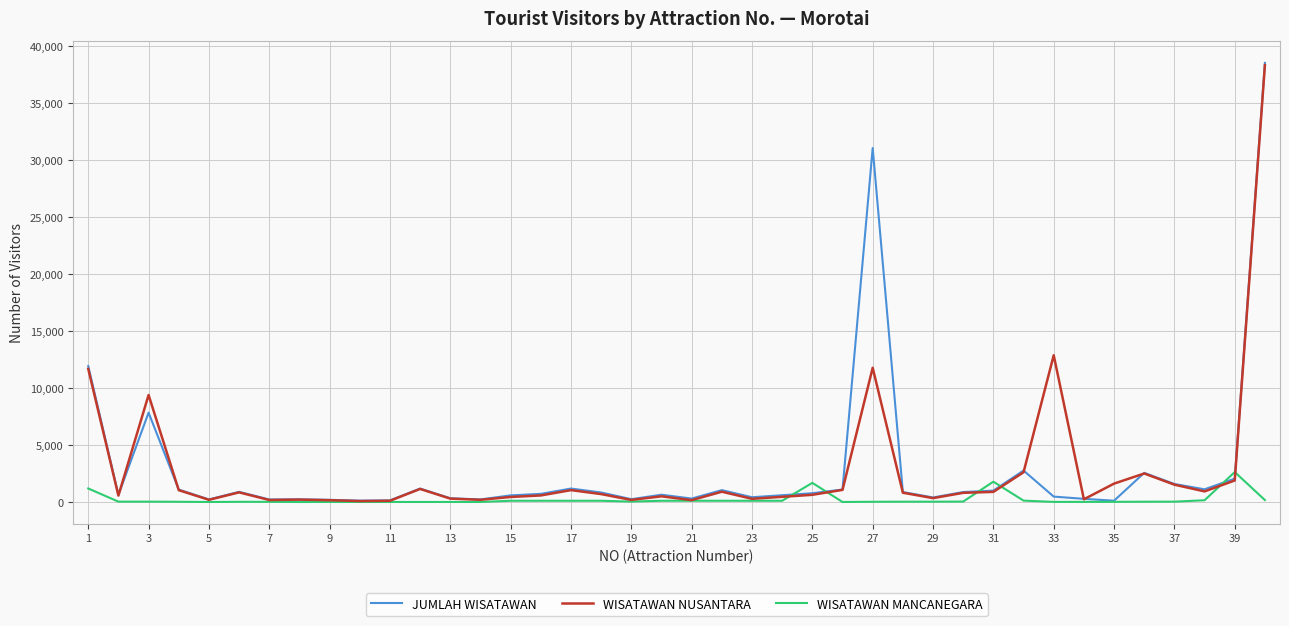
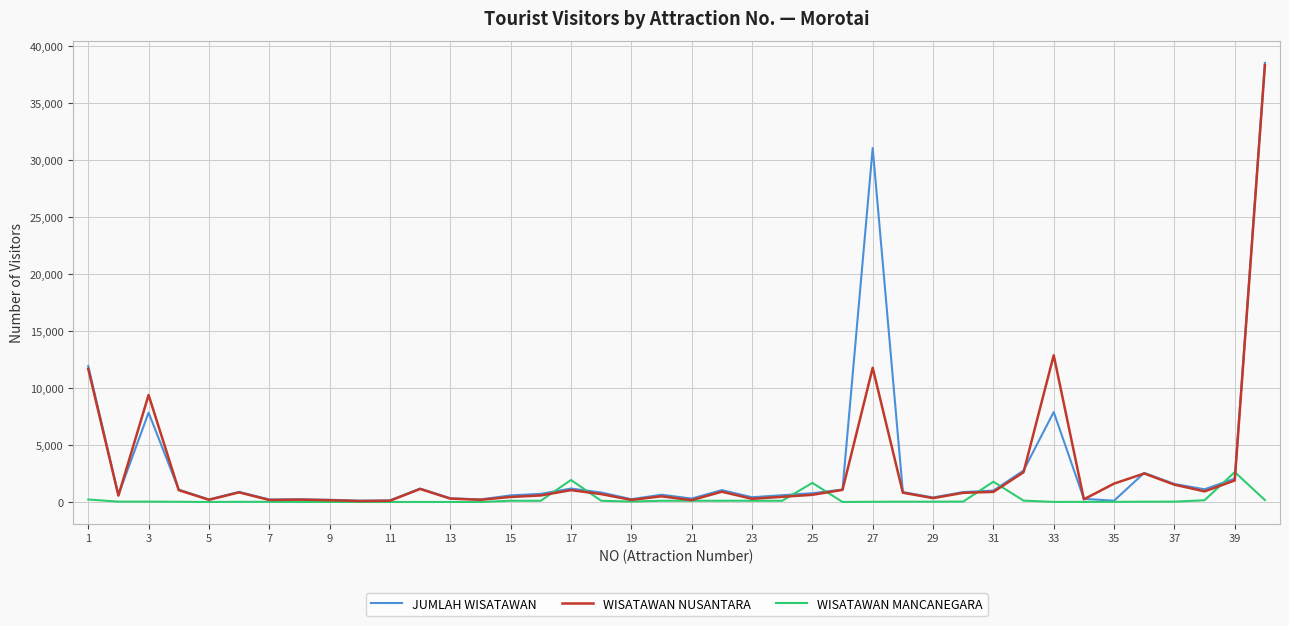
WISATAWAN MANCANEGARA, 1: 1,200 -> 200
WISATAWAN MANCANEGARA, 17: 100 -> 2,000
JUMLAH WISATAWAN, 33: 500 -> 7,900
